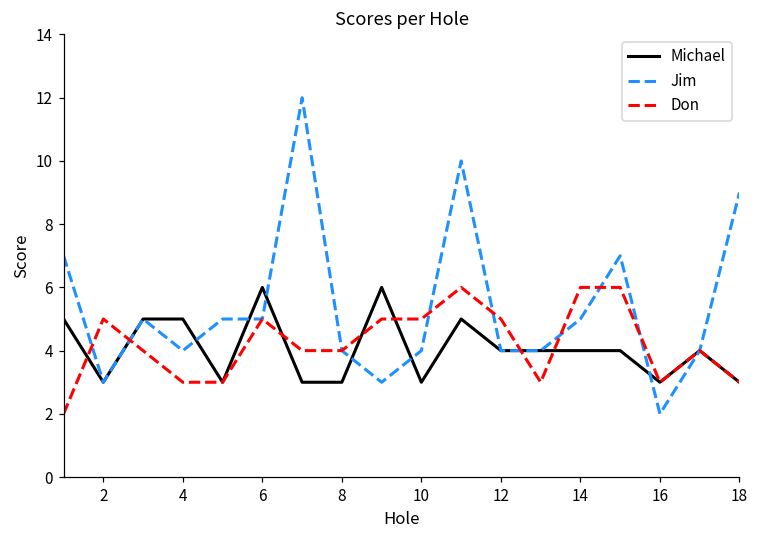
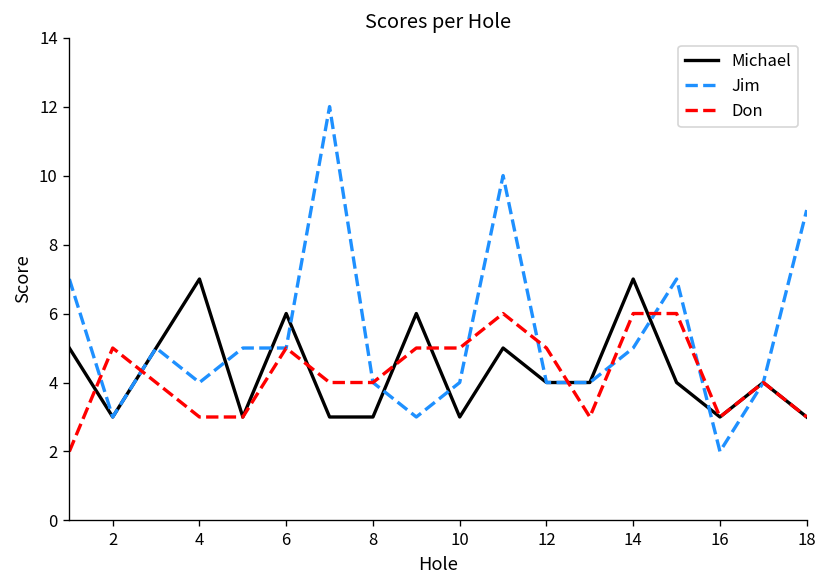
Michael, 4: 5 -> 7
Michael, 14: 4 -> 7
